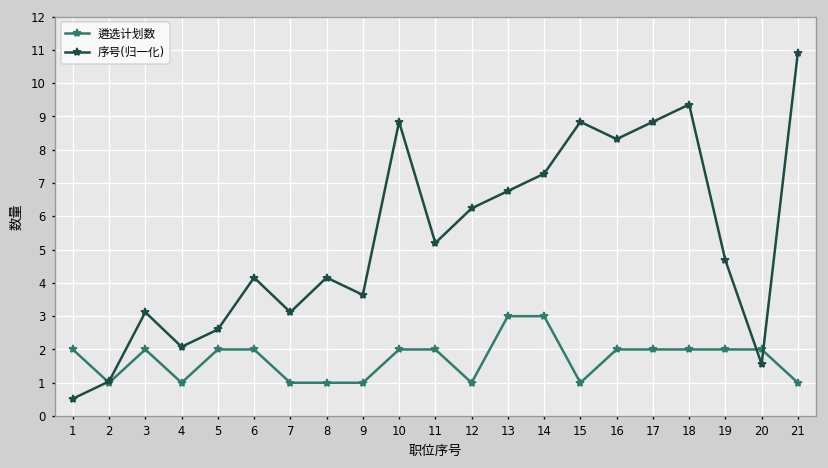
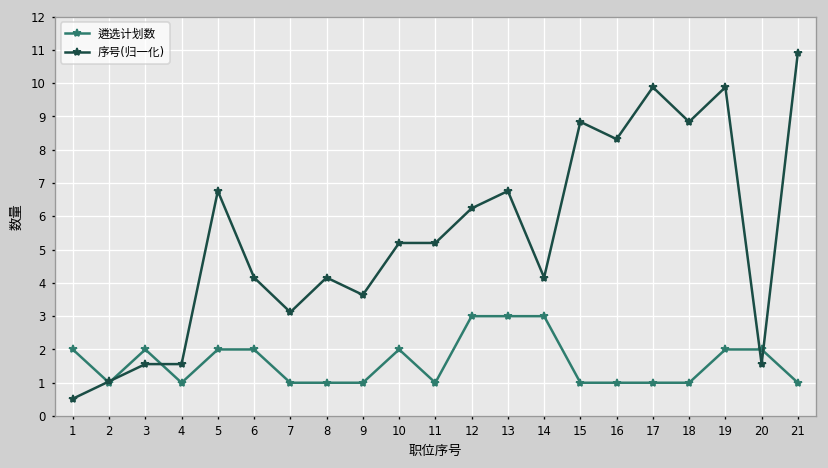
序号(归一化), 3: 3.1 -> 1.6
序号(归一化), 4: 2.1 -> 1.6
序号(归一化), 5: 2.6 -> 6.8
序号(归一化), 10: 8.8 -> 5.2
遴选计划数, 11: 2 -> 1
遴选计划数, 12: 1 -> 3
序号(归一化), 14: 7.3 -> 4.2
遴选计划数, 16: 2 -> 1
遴选计划数, 17: 2 -> 1
序号(归一化), 17: 8.8 -> 9.9
遴选计划数, 18: 2 -> 1
序号(归一化), 18: 9.4 -> 8.8
序号(归一化), 19: 4.7 -> 9.9
